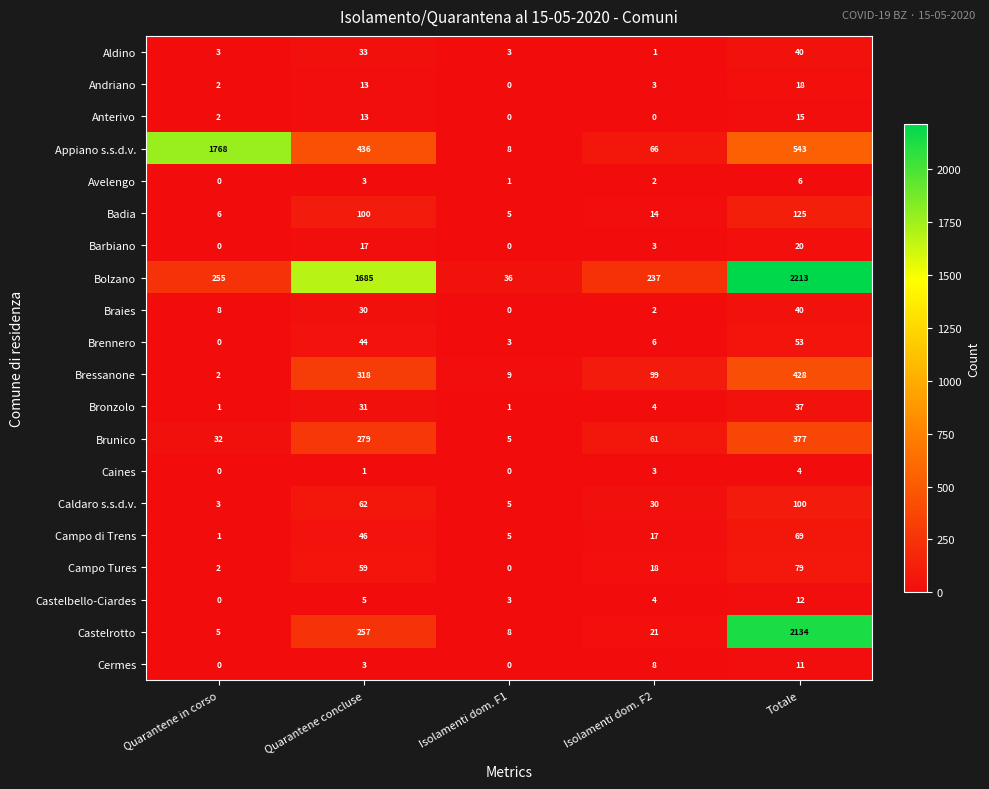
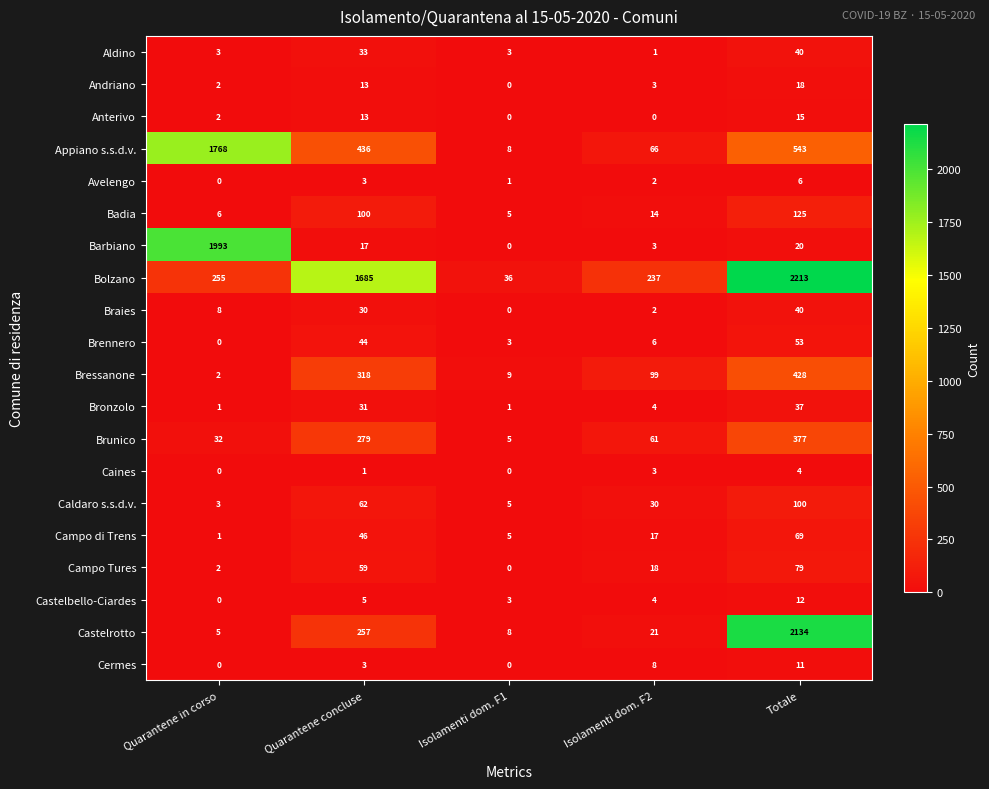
Barbiano, Quarantene in corso: 0 -> 1993
